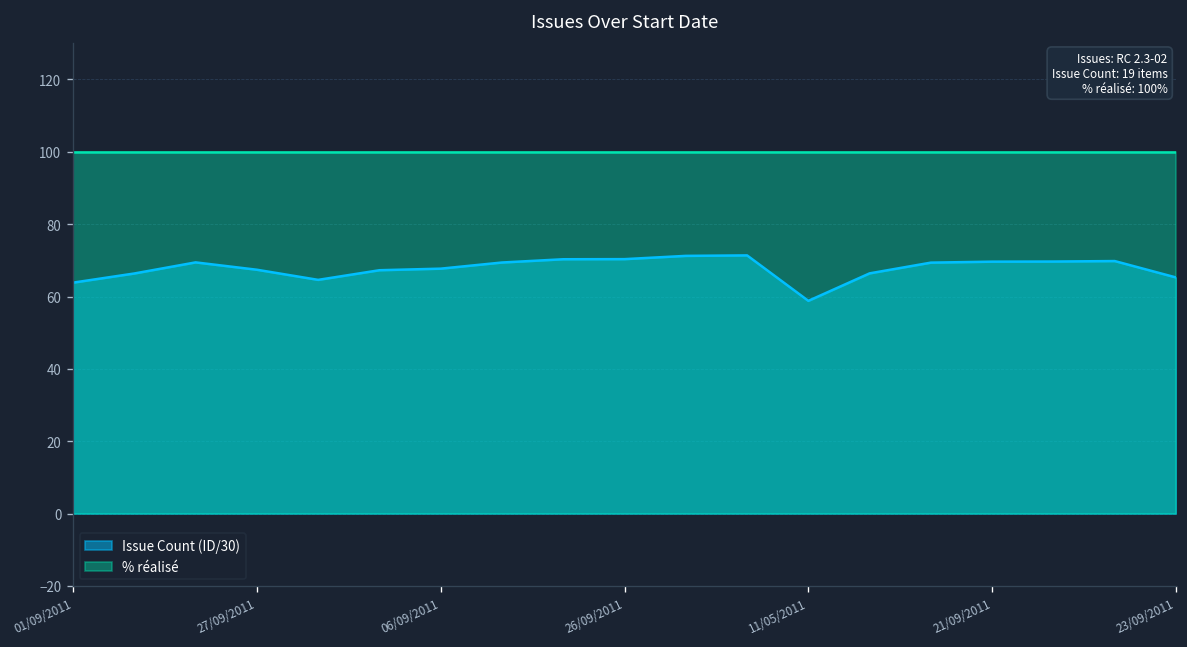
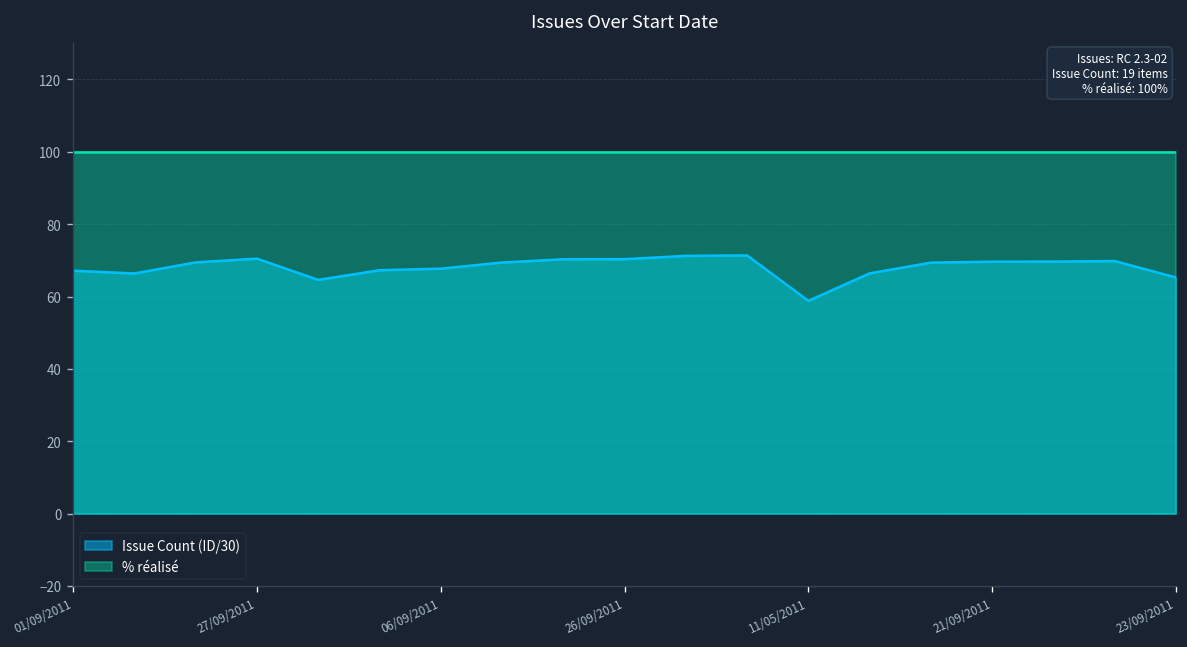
Issue Count (ID/30), 01/09/2011: 64 -> 67
Issue Count (ID/30), 27/09/2011: 67 -> 70
